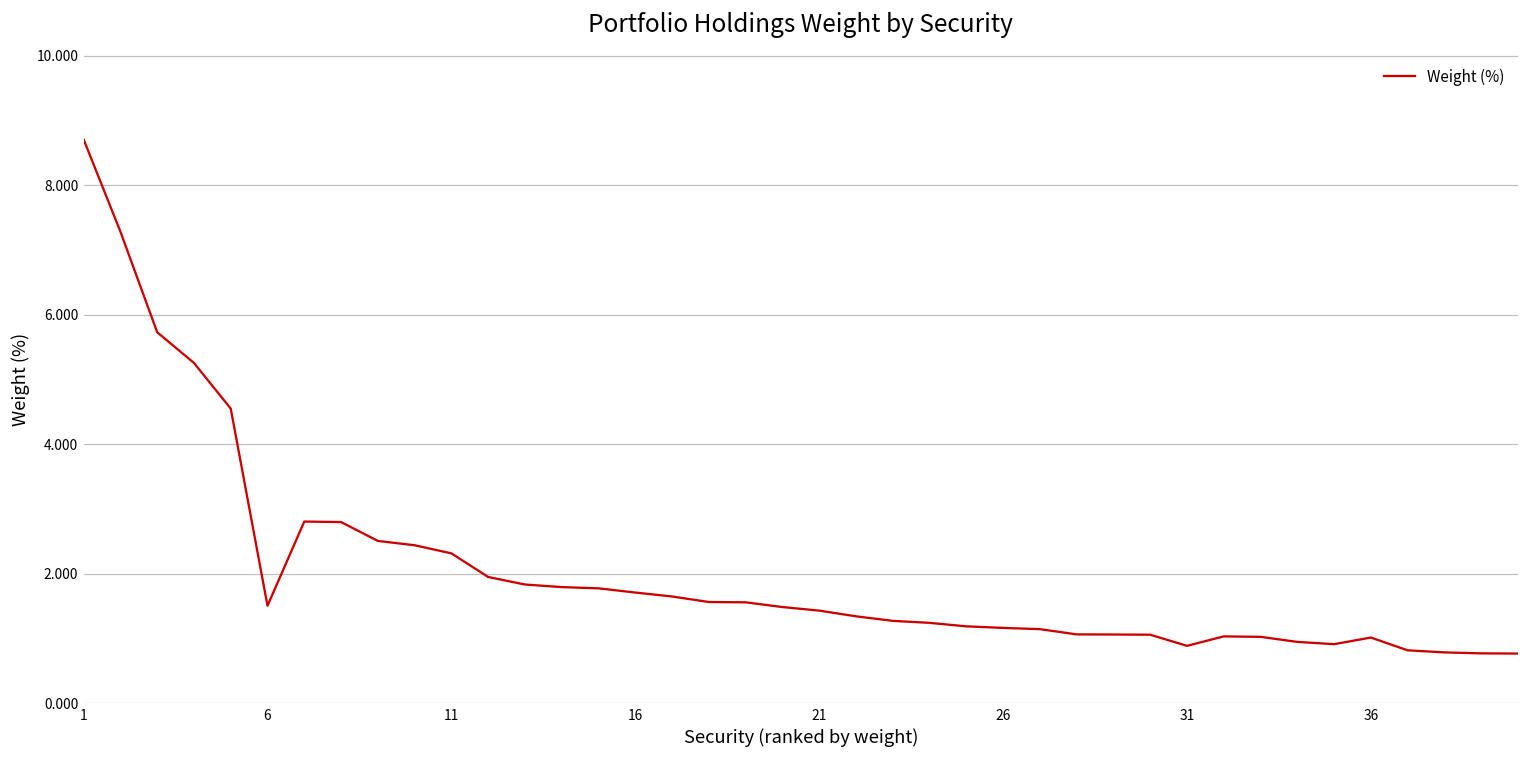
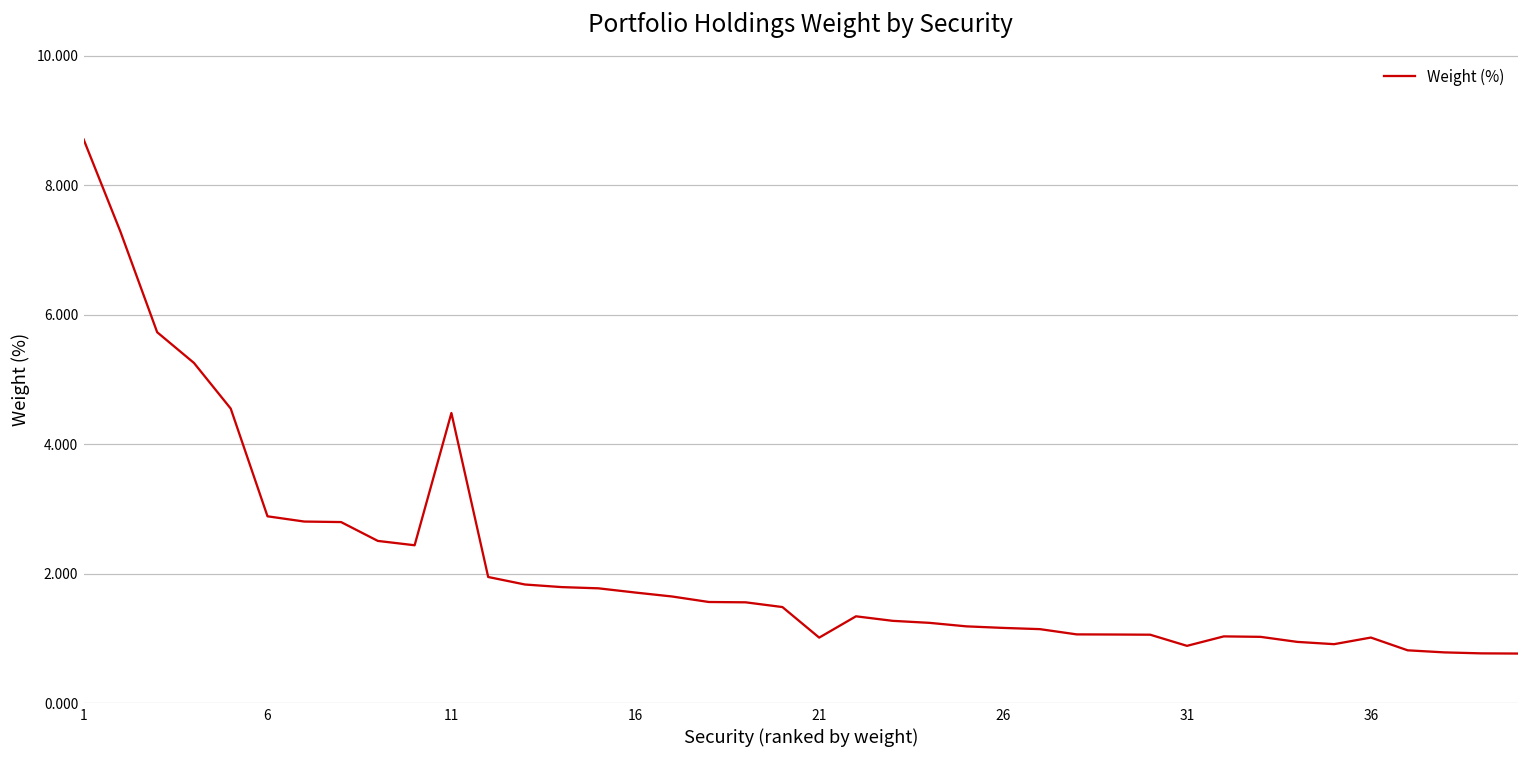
6: 1.5 -> 2.9
11: 2.3 -> 4.5
21: 1.4 -> 1.0
